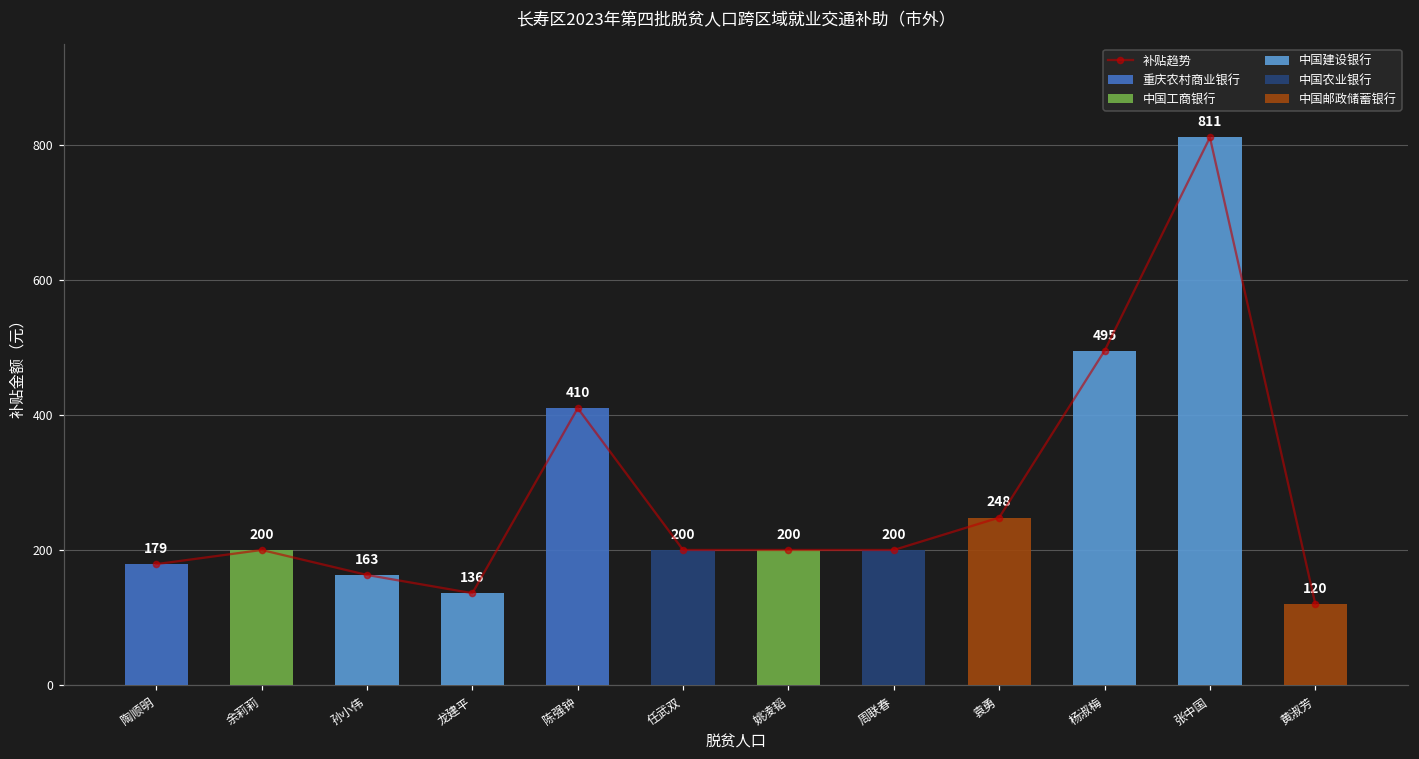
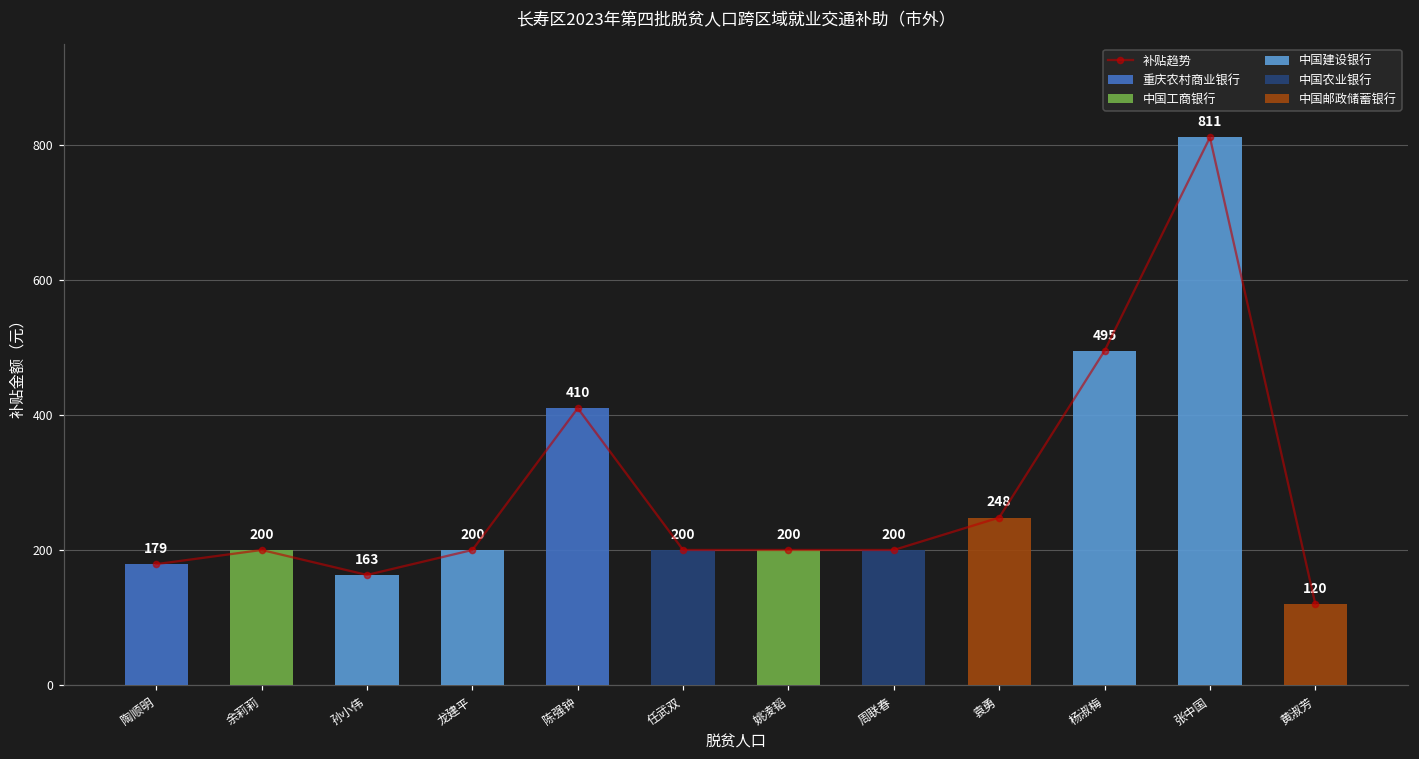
补贴趋势, 龙建平: 136 -> 200
